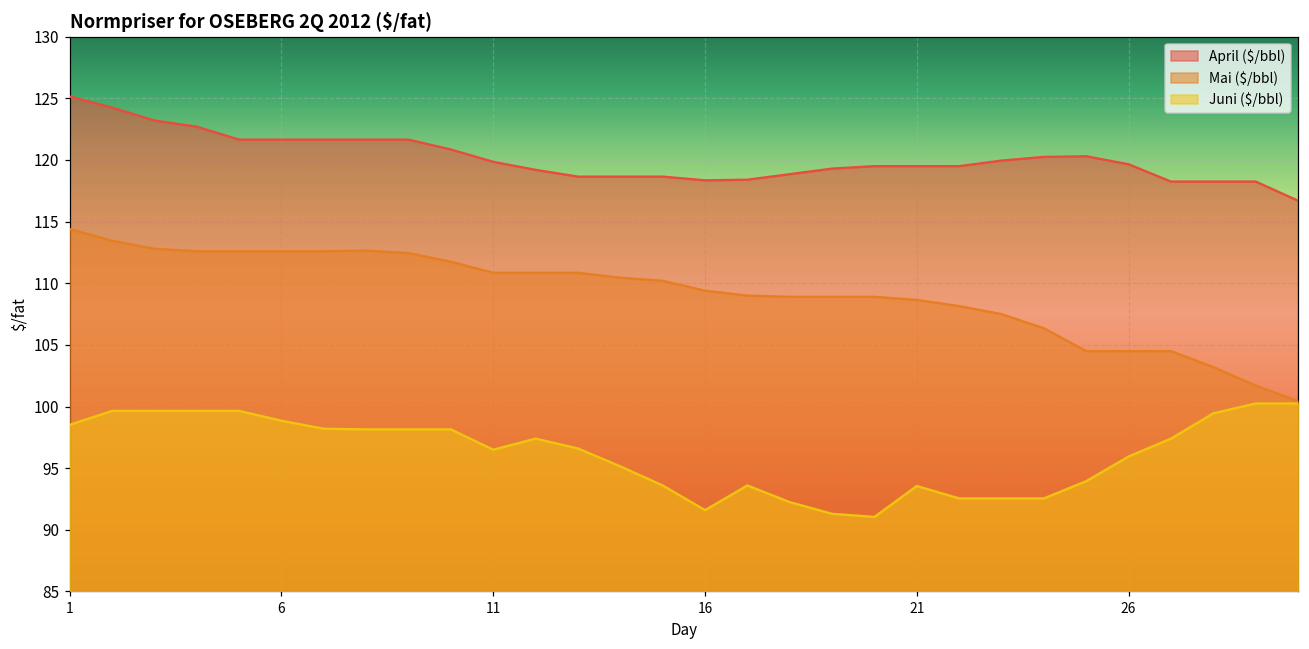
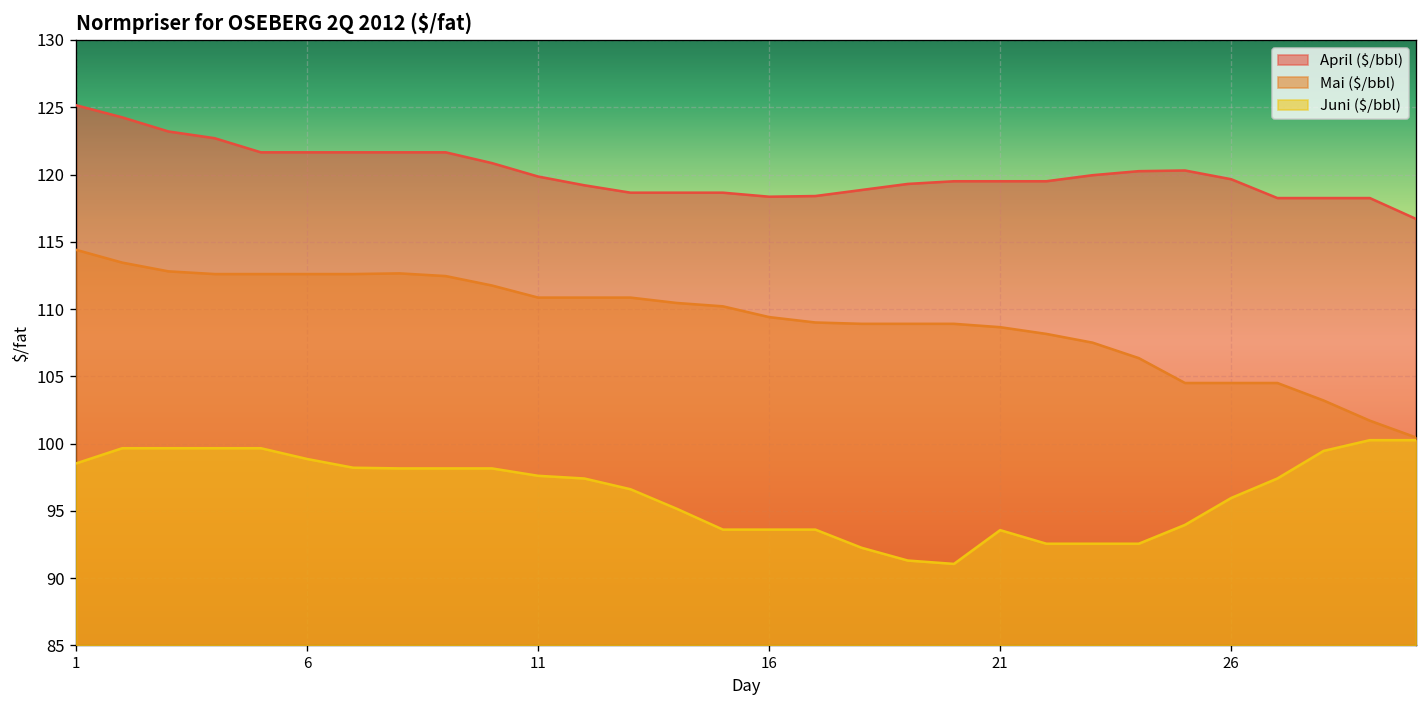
Juni ($/bbl), 11: 96.5 -> 97.6
Juni ($/bbl), 16: 91.6 -> 93.6
